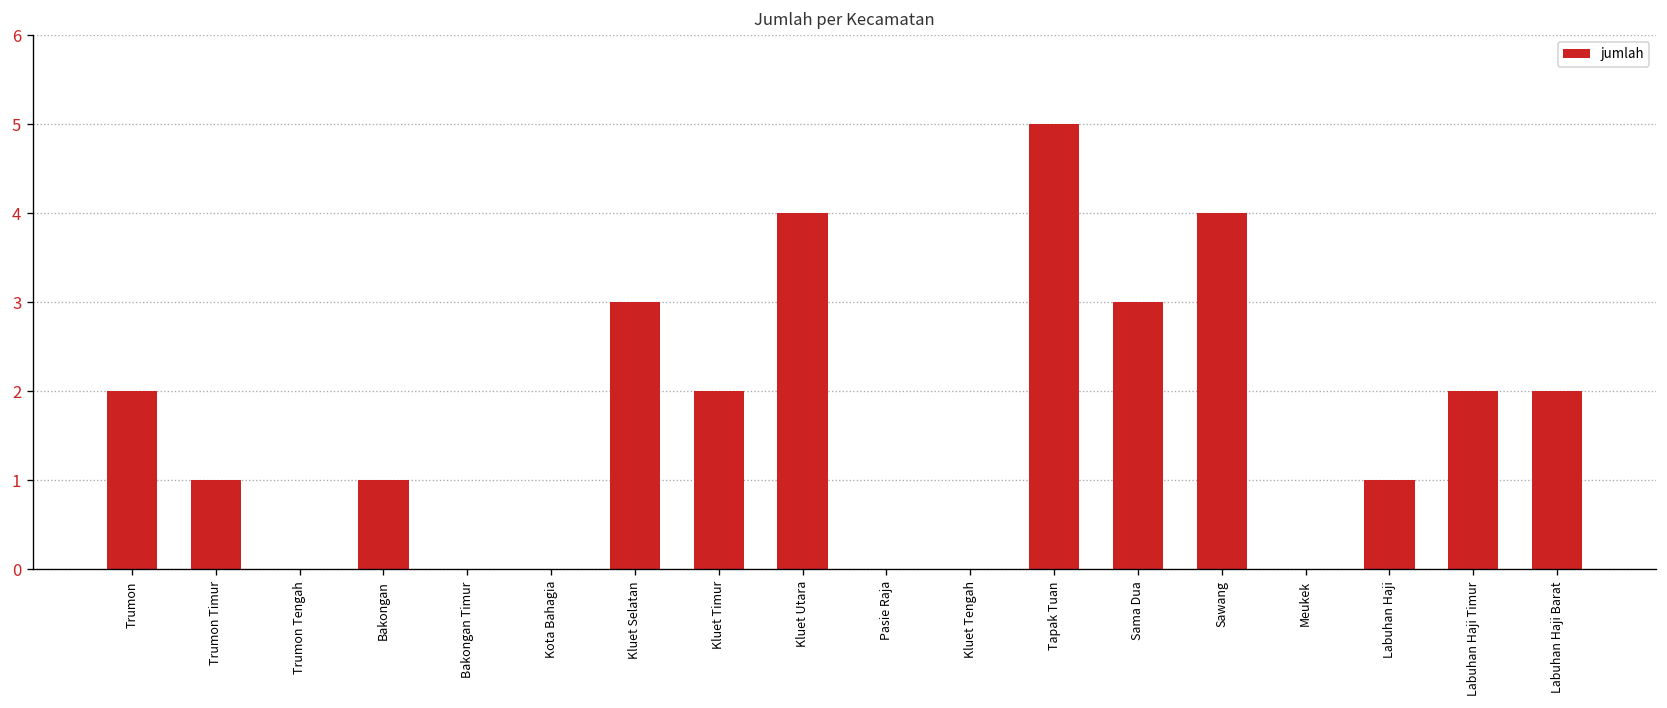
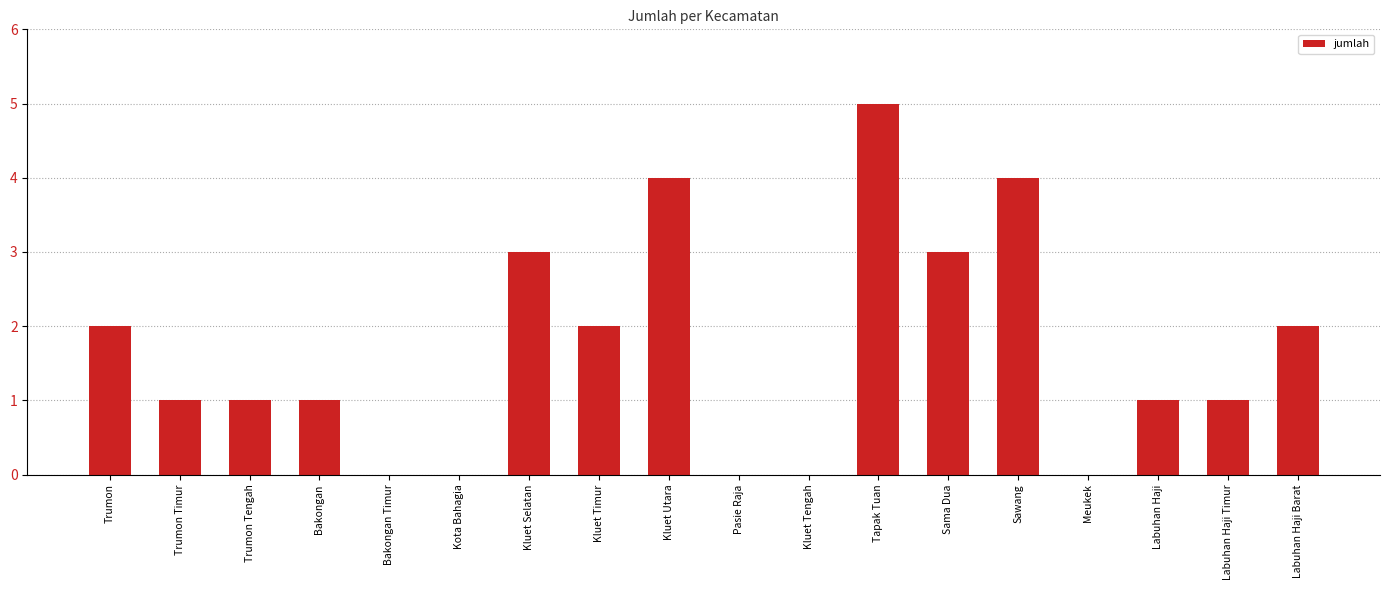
Trumon Tengah: 0 -> 1
Labuhan Haji Timur: 2 -> 1
